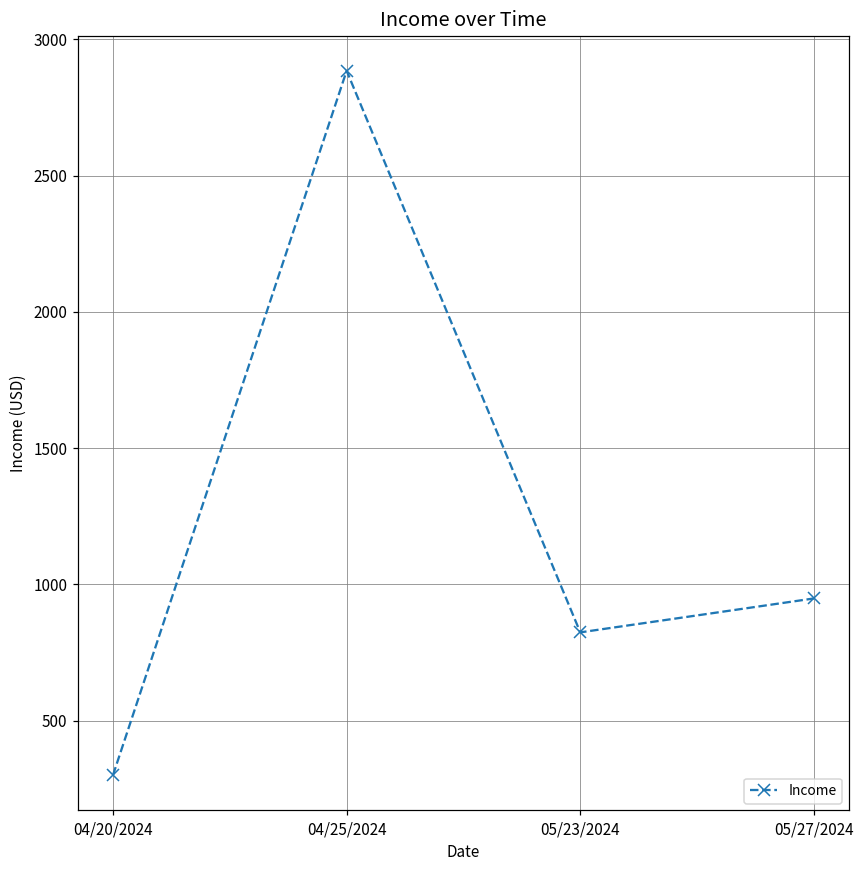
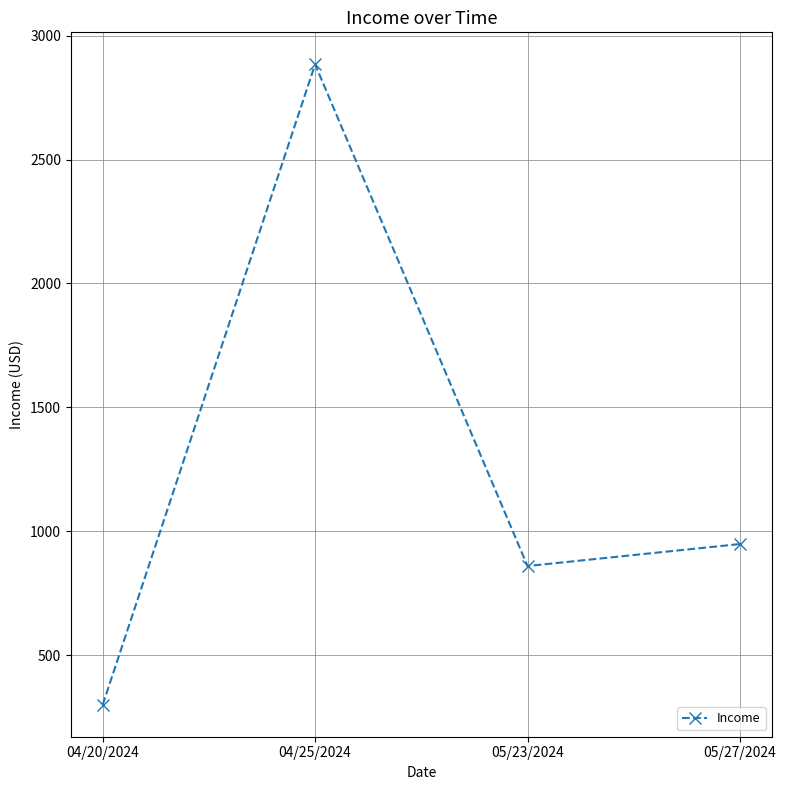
05/23/2024: 820 -> 860
